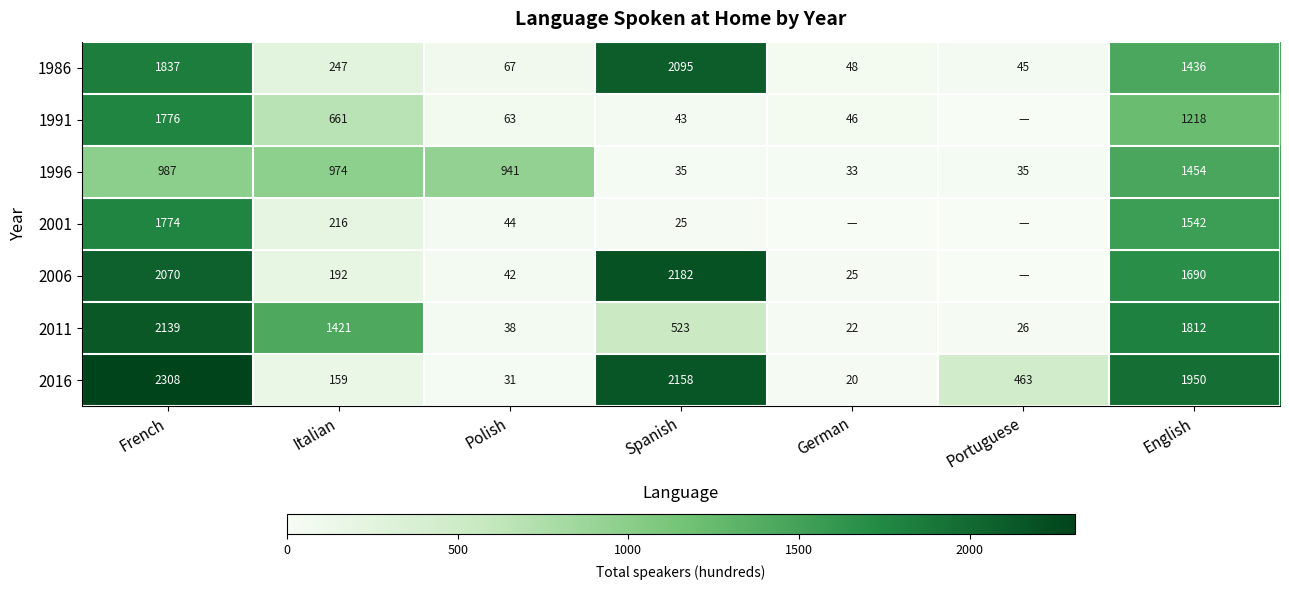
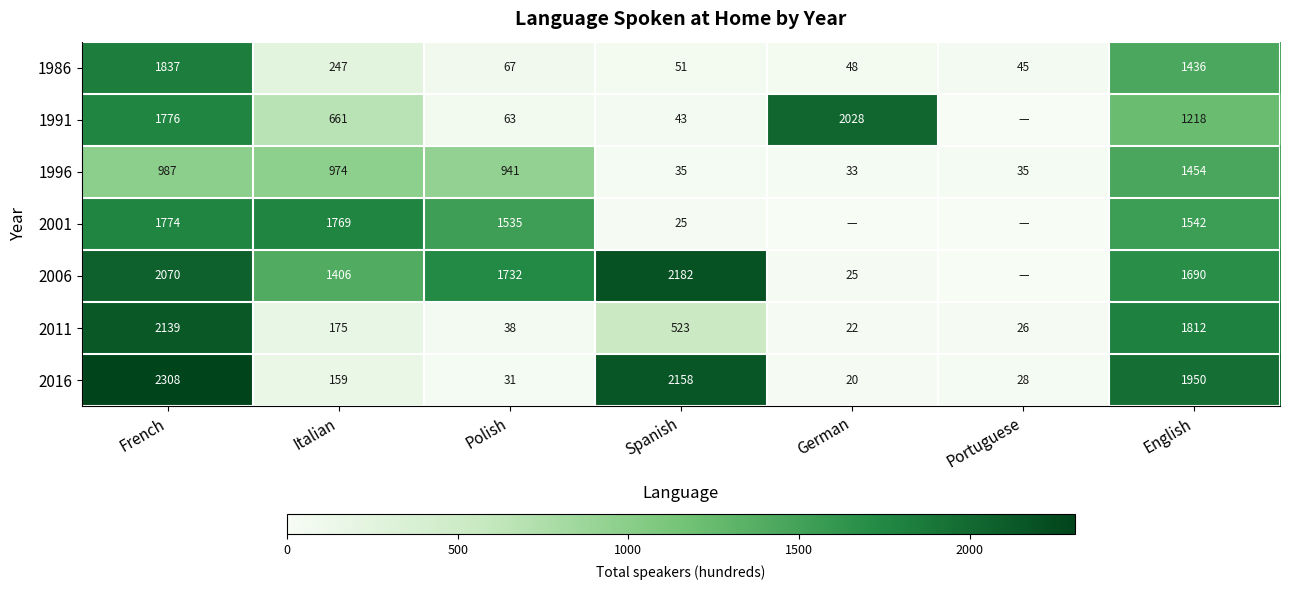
1986, Spanish: 2095 -> 51
1991, German: 46 -> 2028
2001, Italian: 216 -> 1769
2001, Polish: 44 -> 1535
2006, Italian: 192 -> 1406
2006, Polish: 42 -> 1732
2011, Italian: 1421 -> 175
2016, Portuguese: 463 -> 28
